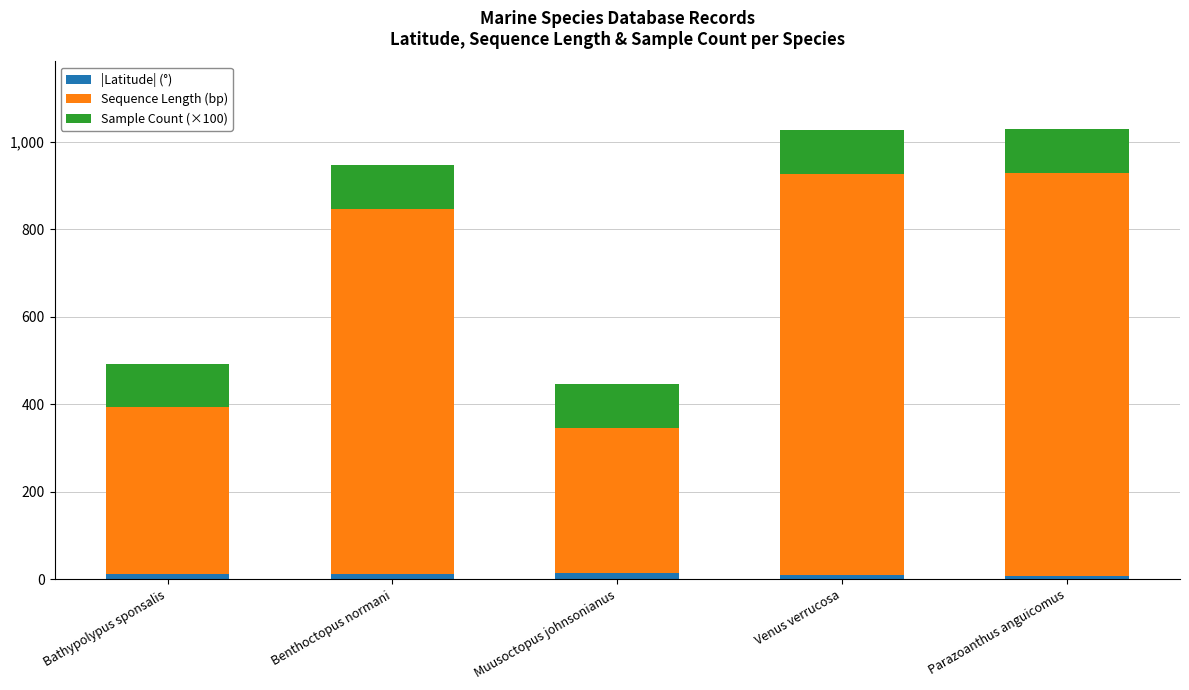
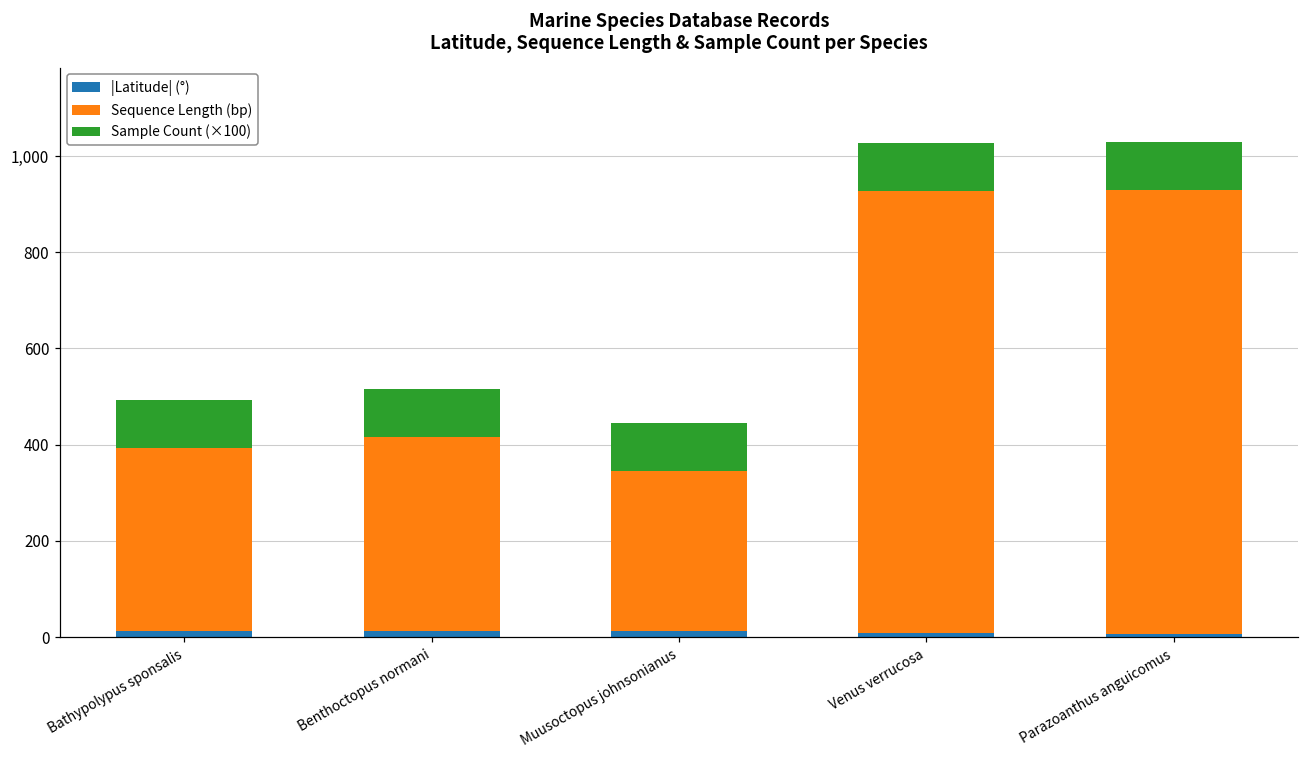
Sequence Length (bp), Benthoctopus normani: 830 -> 400
